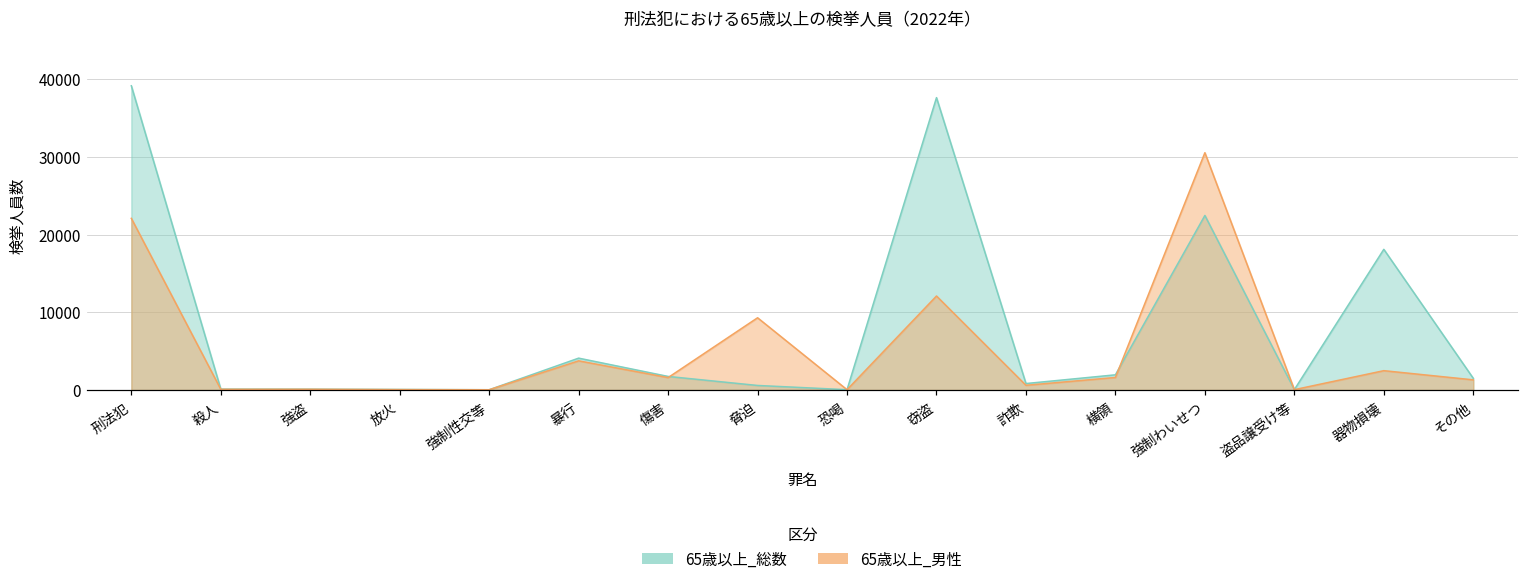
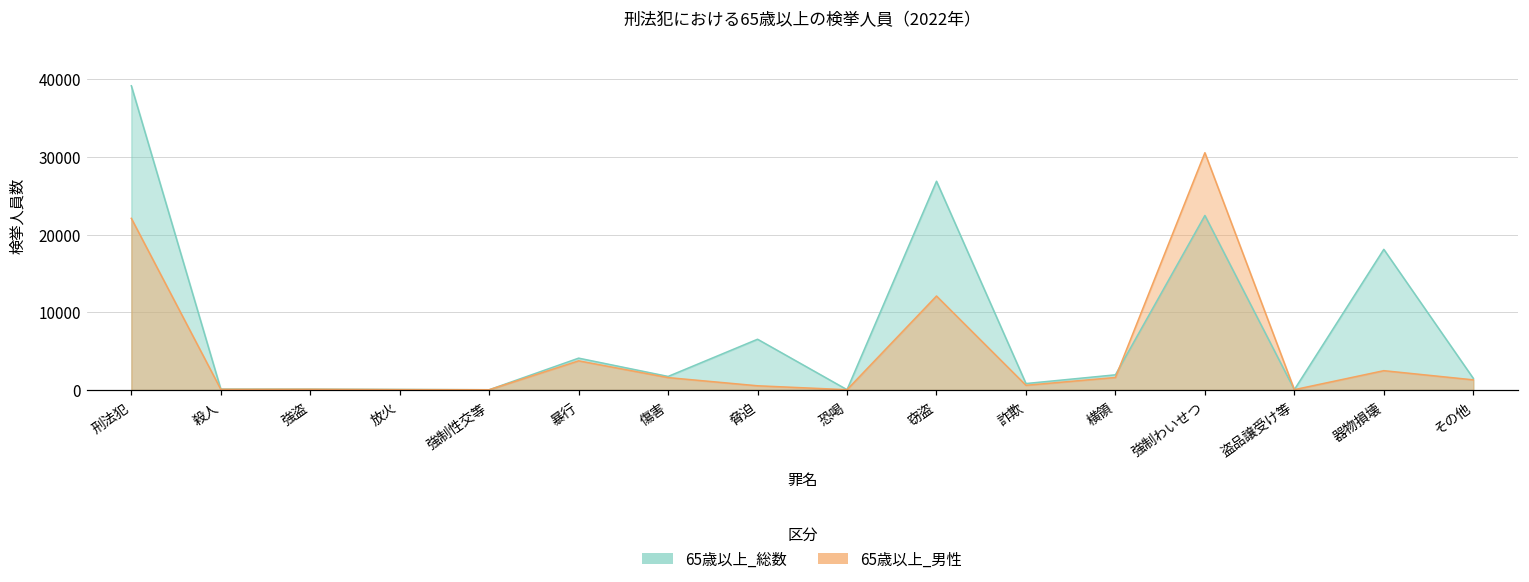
65歳以上_総数, 脅迫: 1000 -> 7000
65歳以上_男性, 脅迫: 9000 -> 1000
65歳以上_総数, 窃盗: 38000 -> 27000
